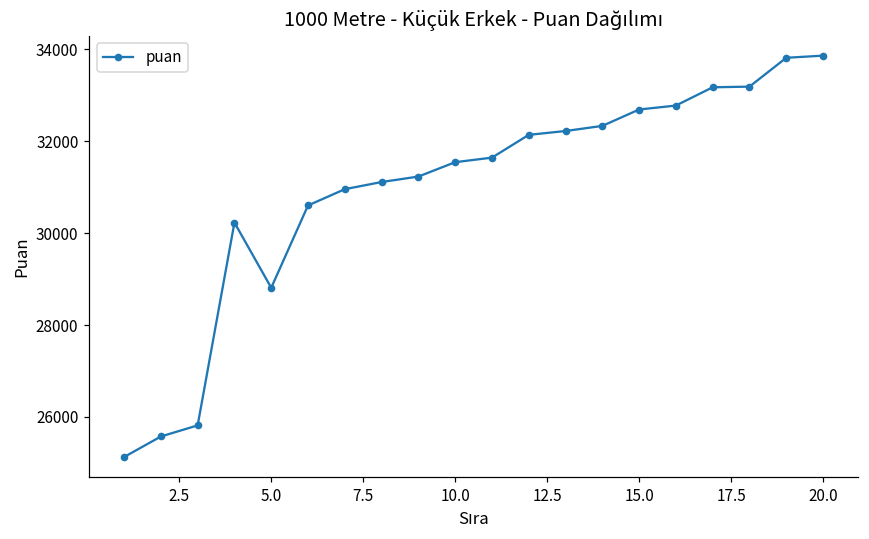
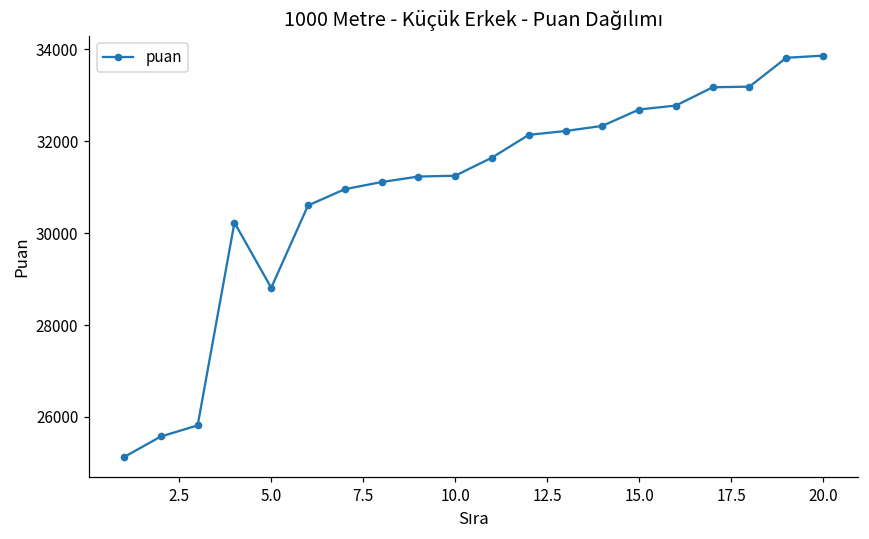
10.0: 31500 -> 31300
